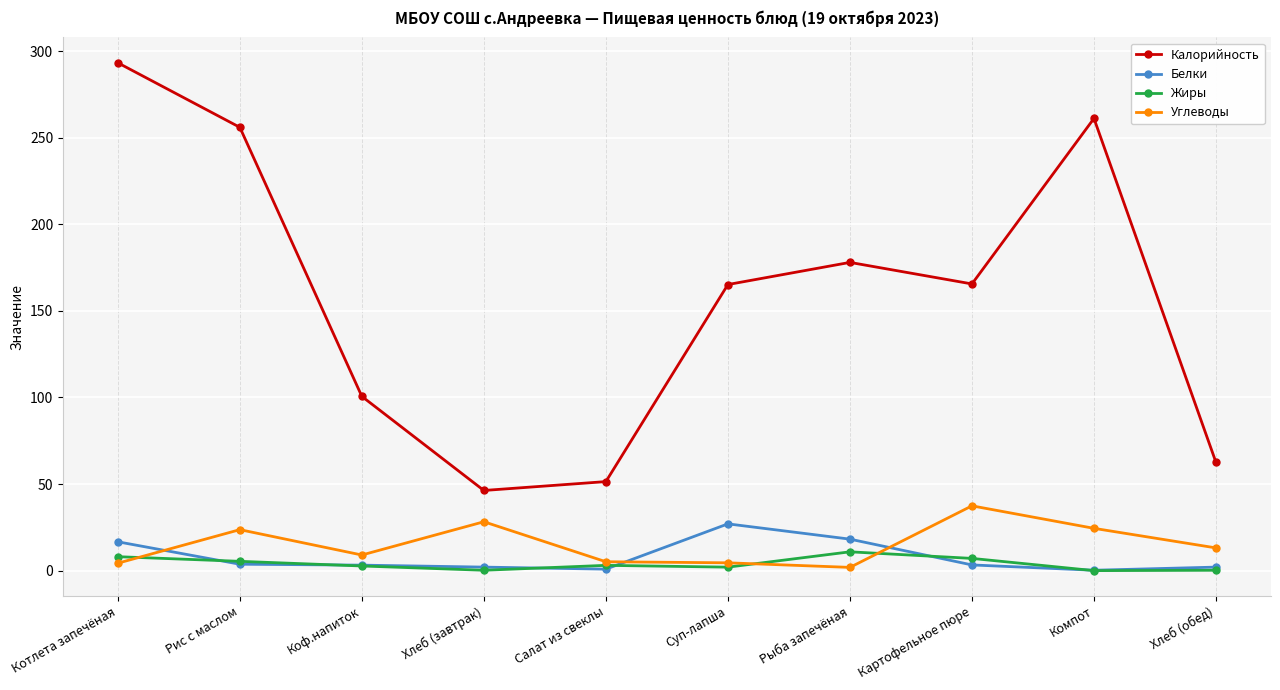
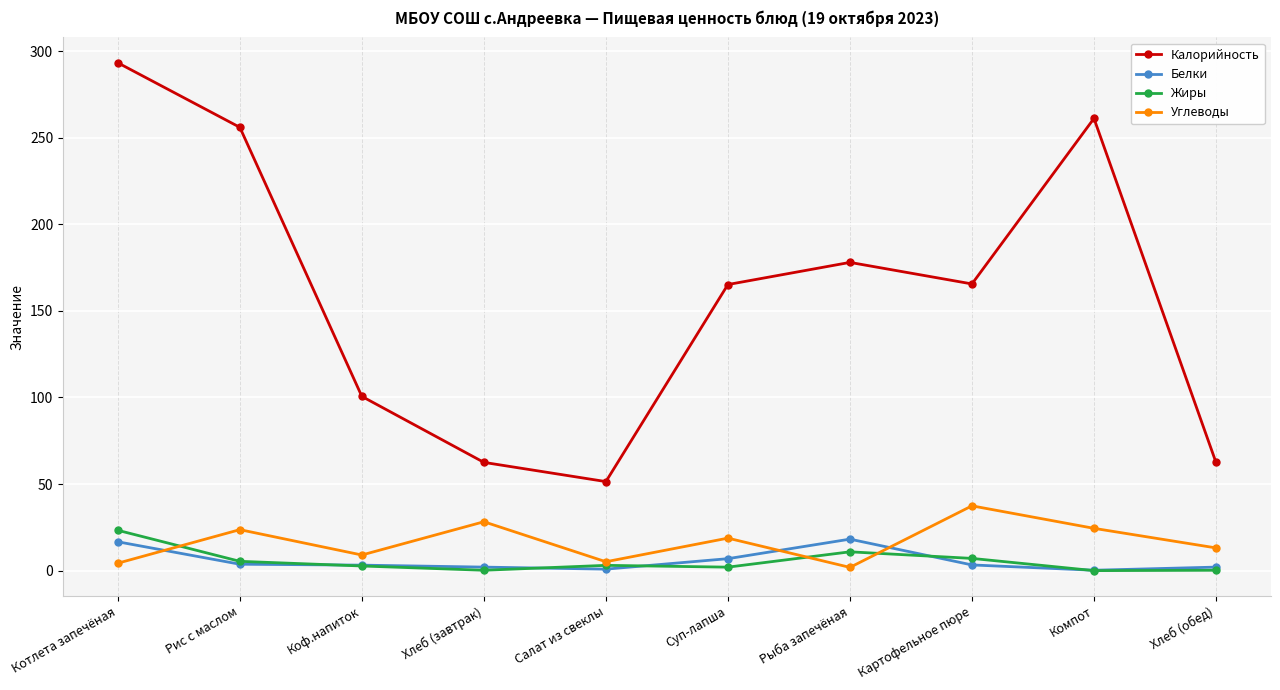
Жиры, Котлета запечёная: 8 -> 23
Калорийность, Хлеб (завтрак): 46 -> 63
Белки, Суп-лапша: 27 -> 7
Углеводы, Суп-лапша: 5 -> 19
